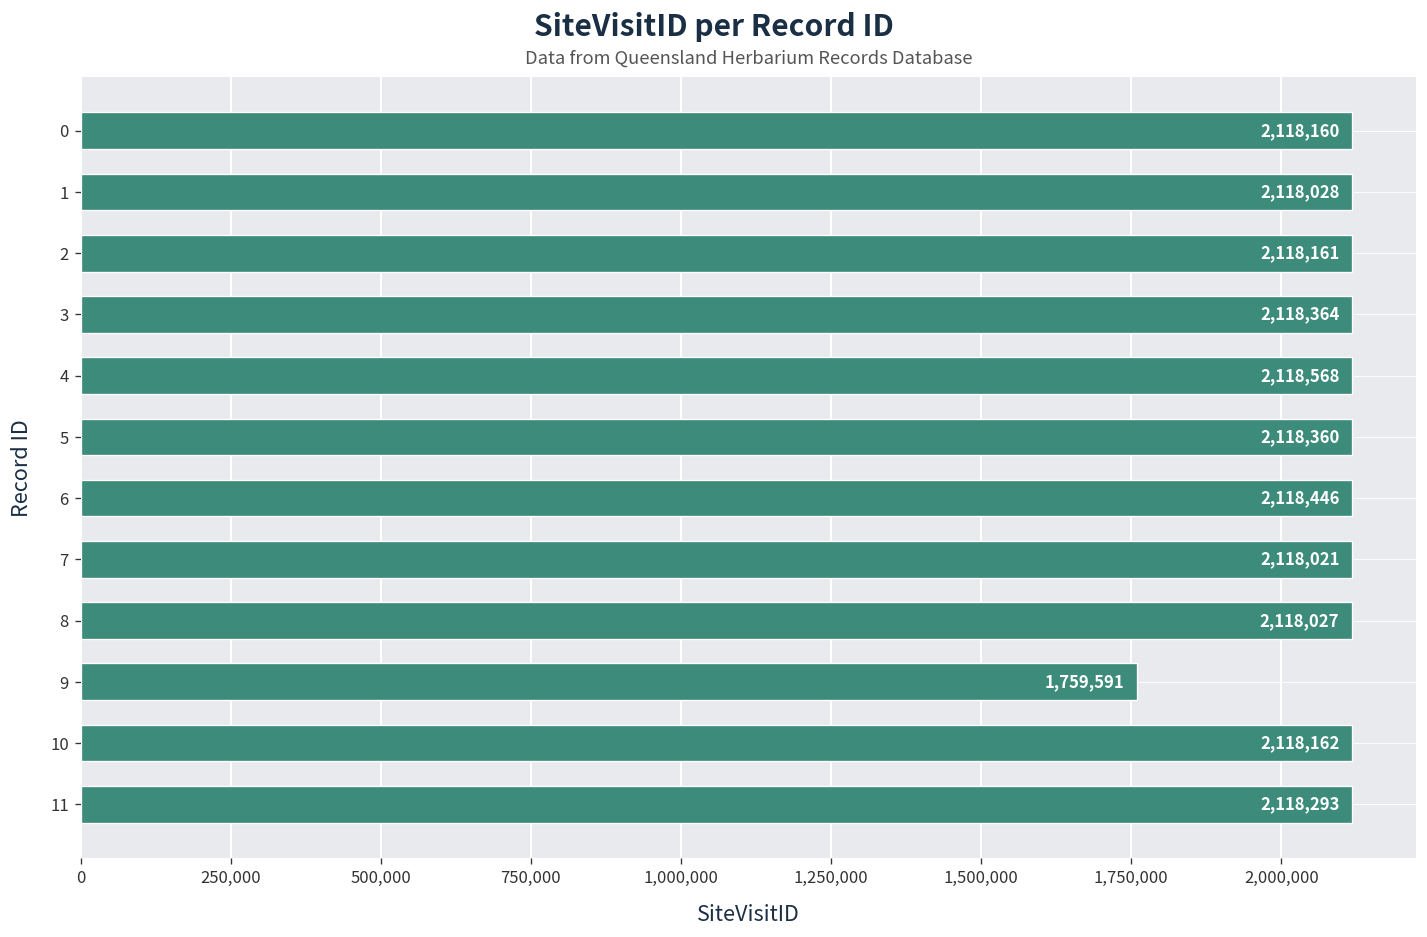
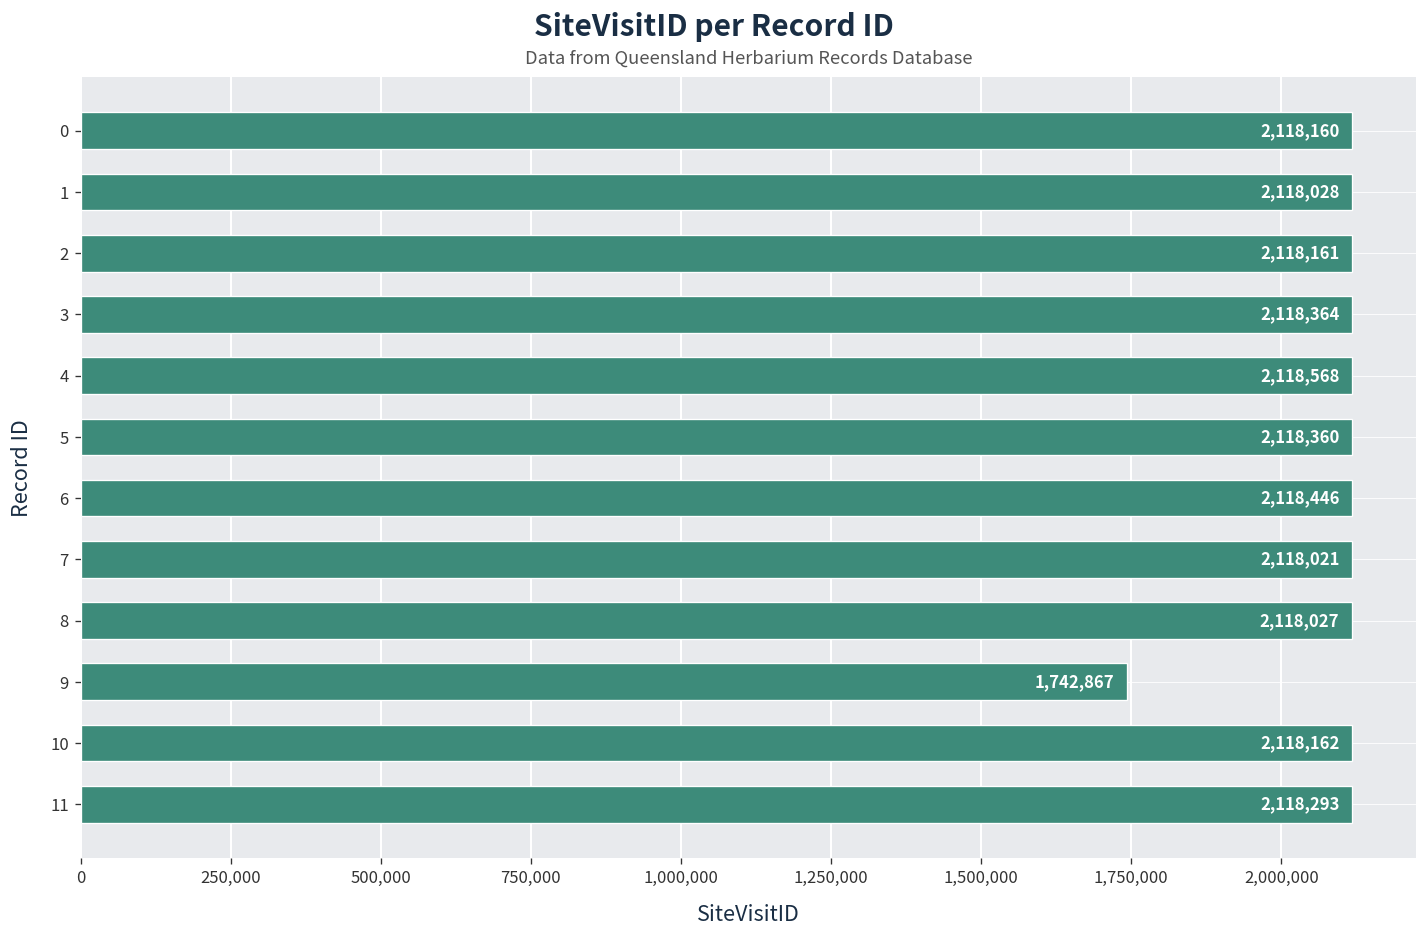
9: 1,759,591 -> 1,742,867
